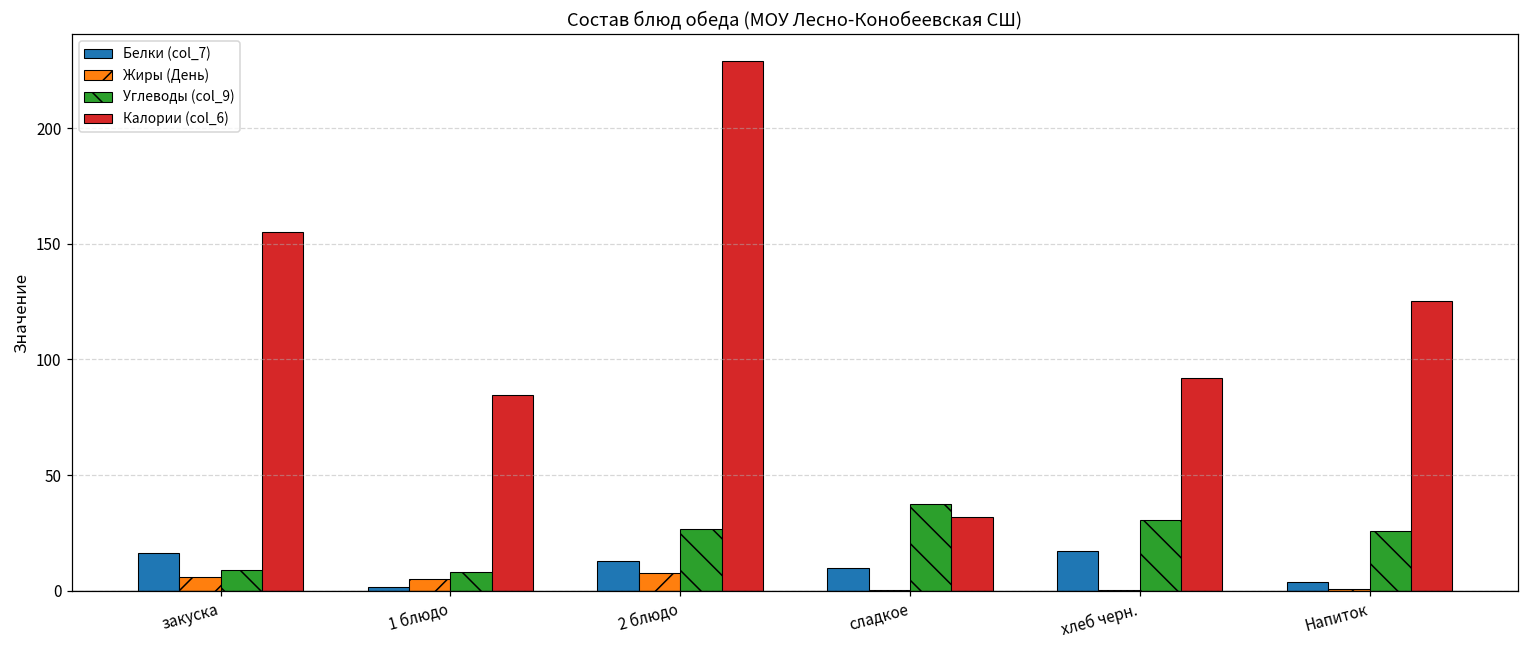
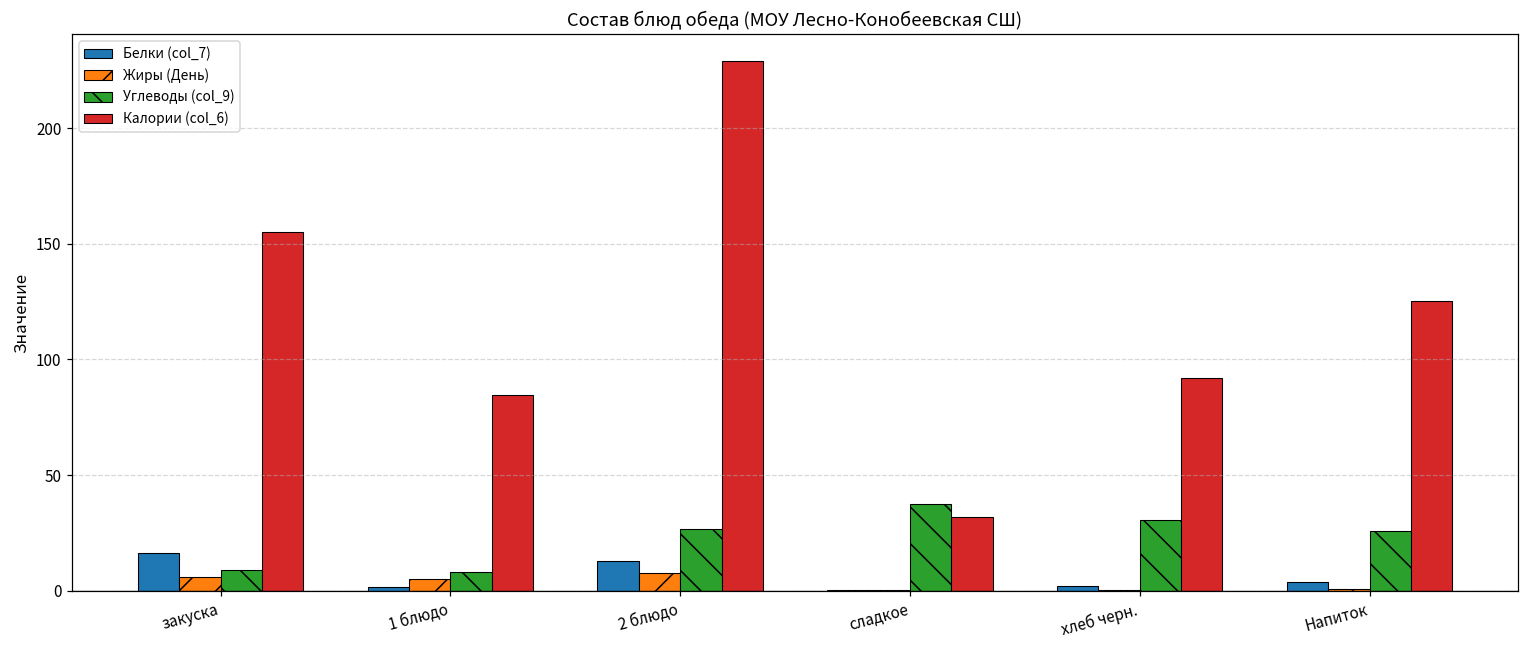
Белки (col_7), сладкое: 10 -> 0
Белки (col_7), хлеб черн.: 17 -> 2
